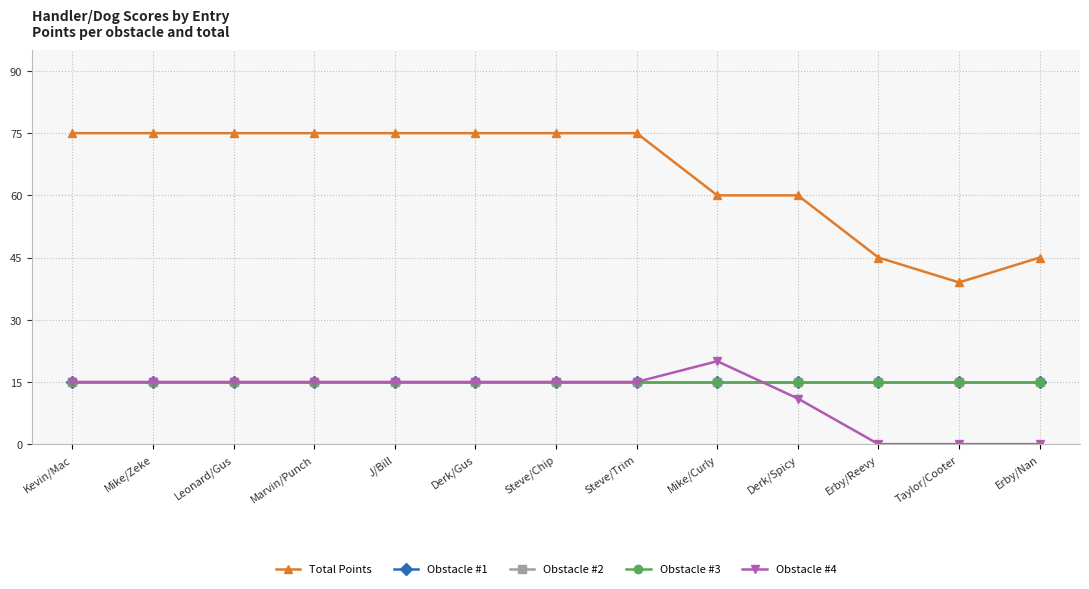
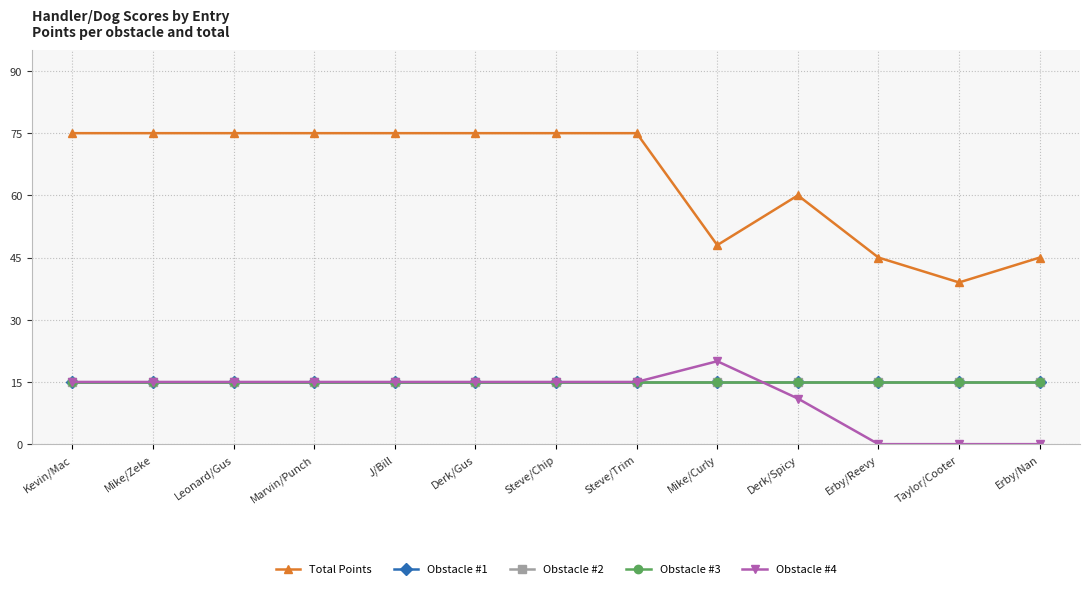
Total Points, Mike/Curly: 60 -> 48
